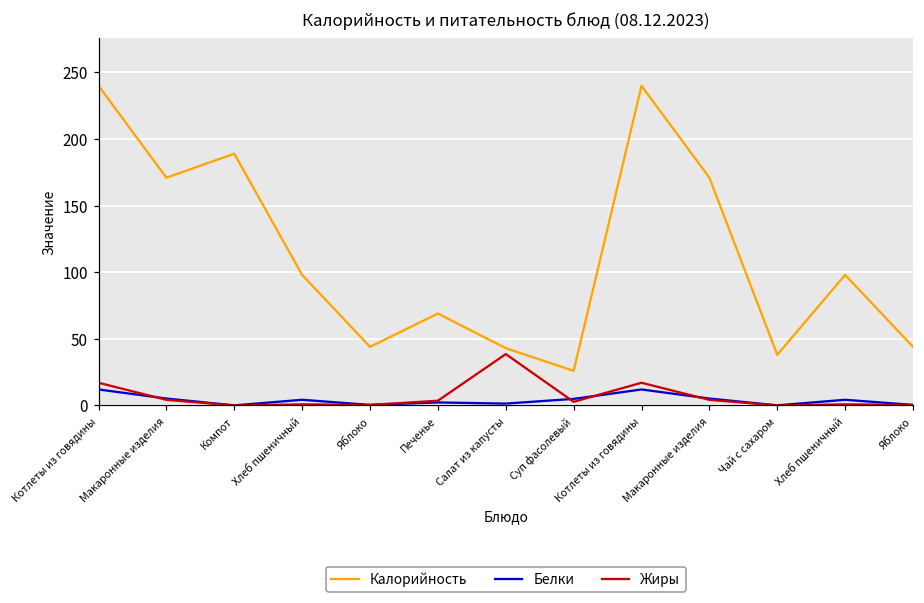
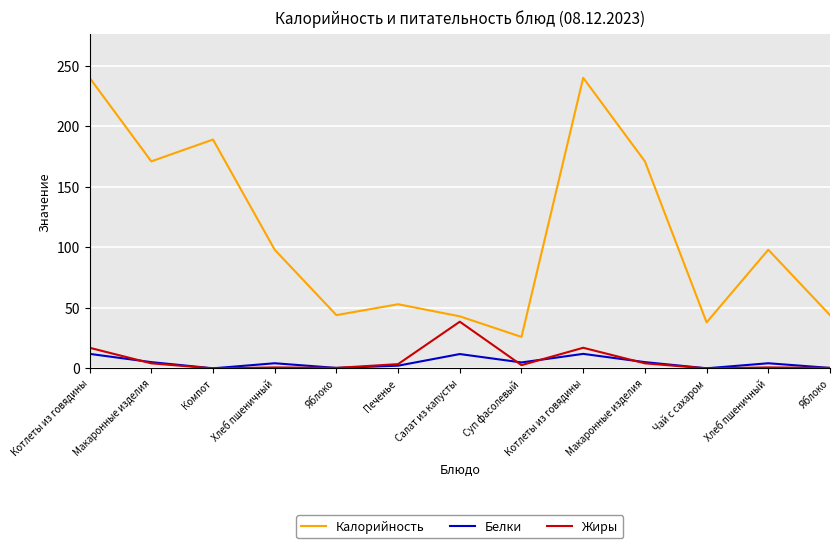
Калорийность, Печенье: 69 -> 53
Белки, Салат из капусты: 1 -> 12
